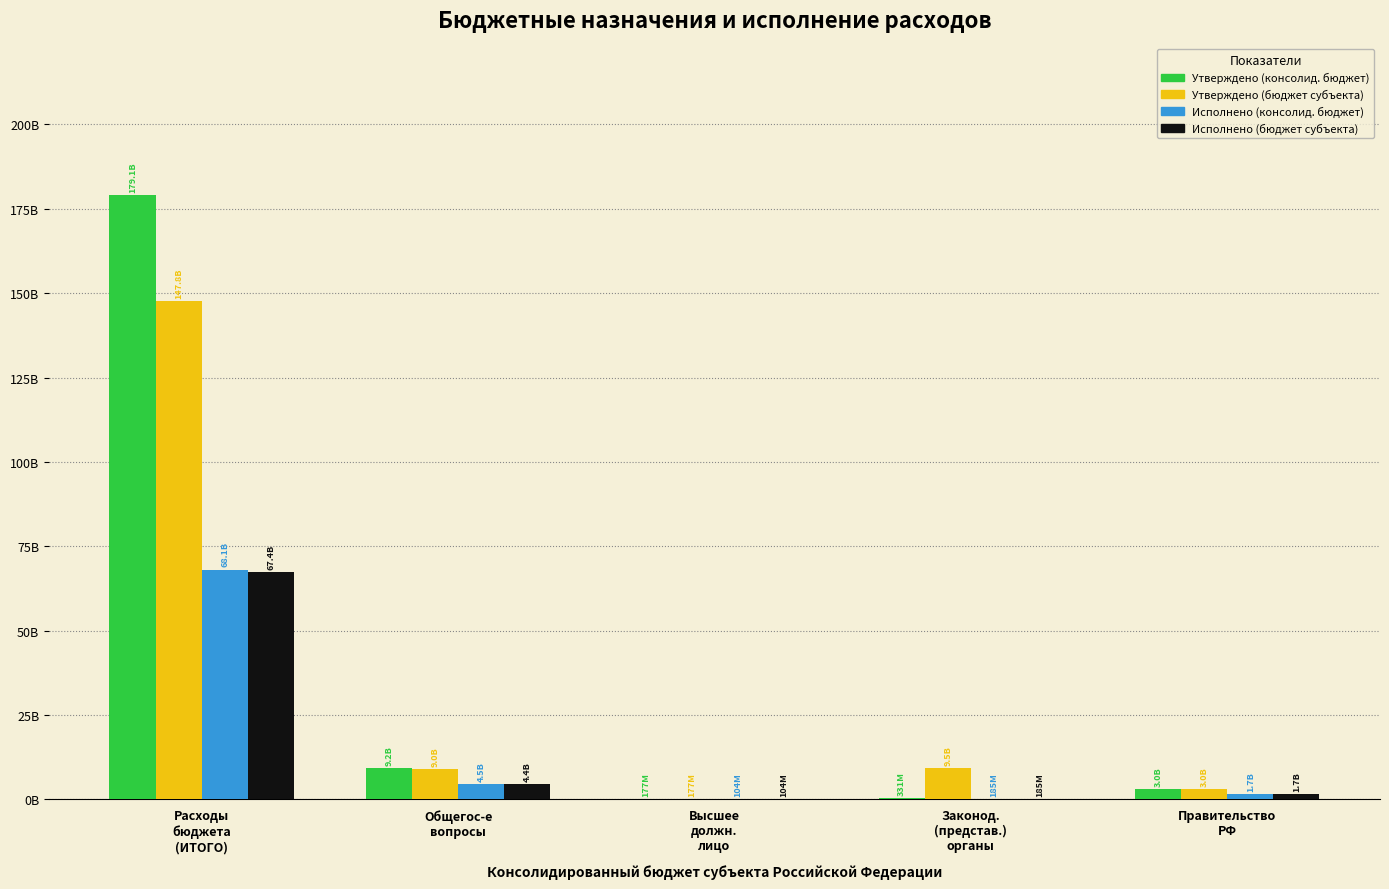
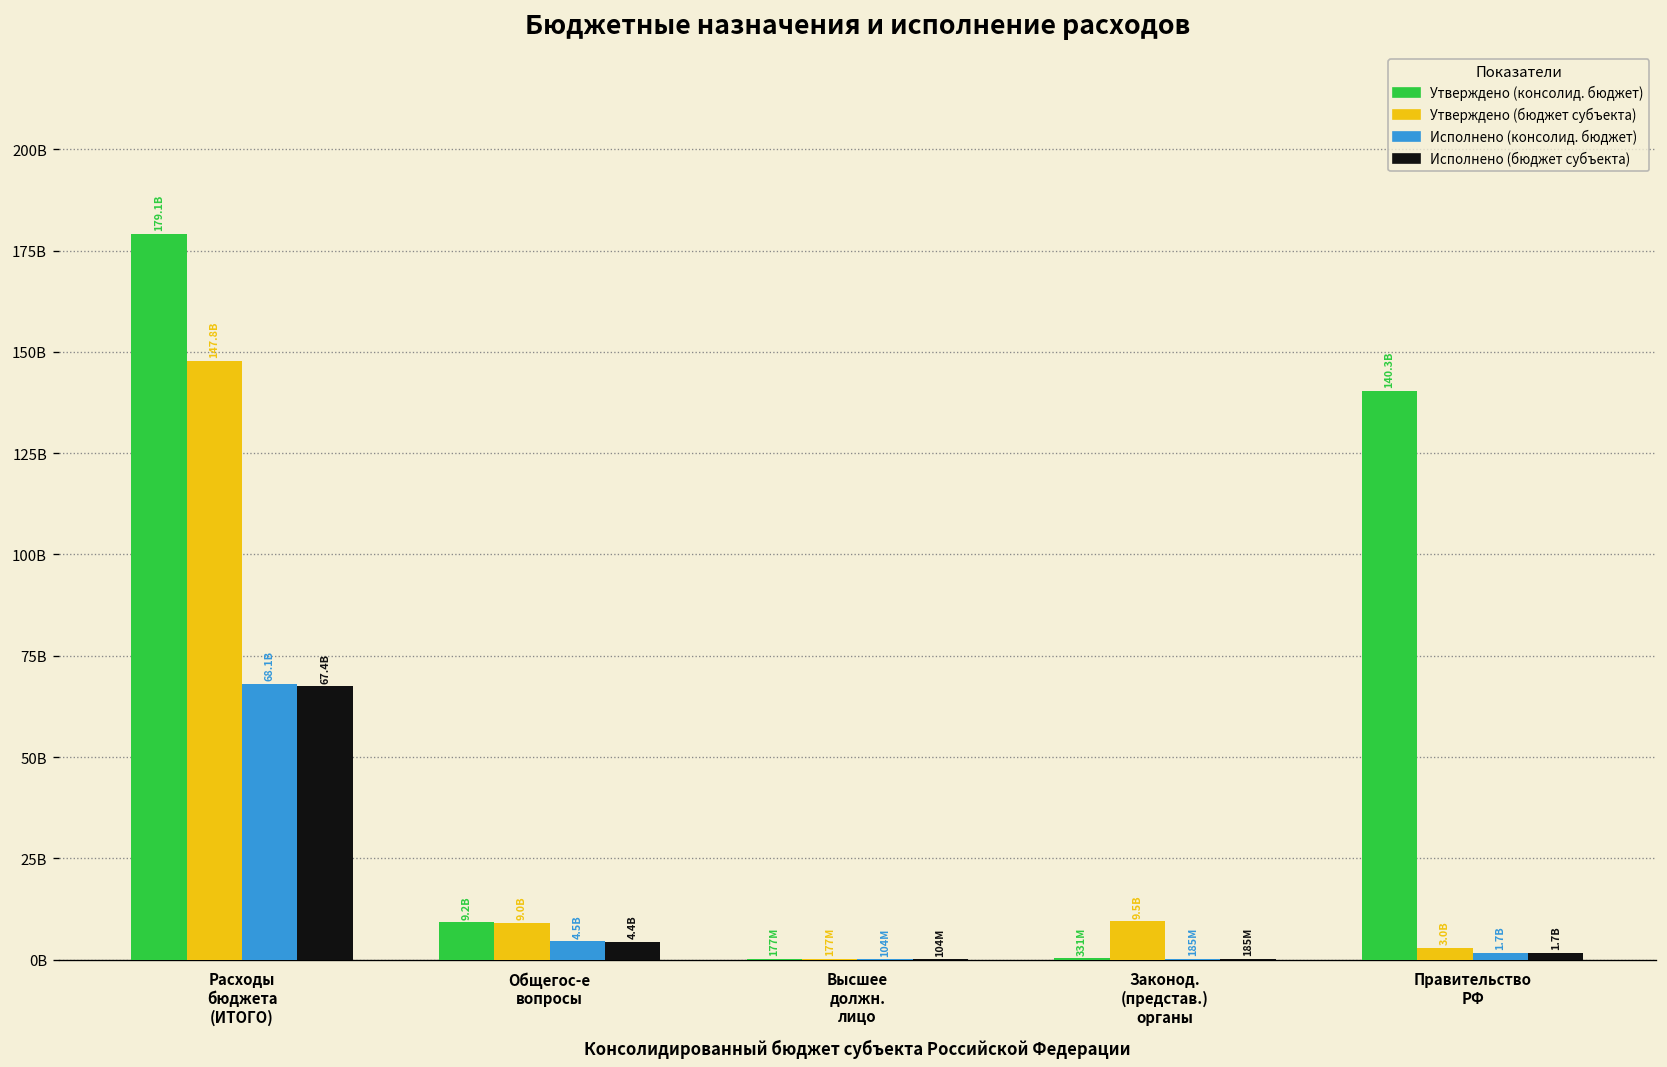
Утверждено (консолид. бюджет), Правительство РФ: 3.0B -> 140.3B
